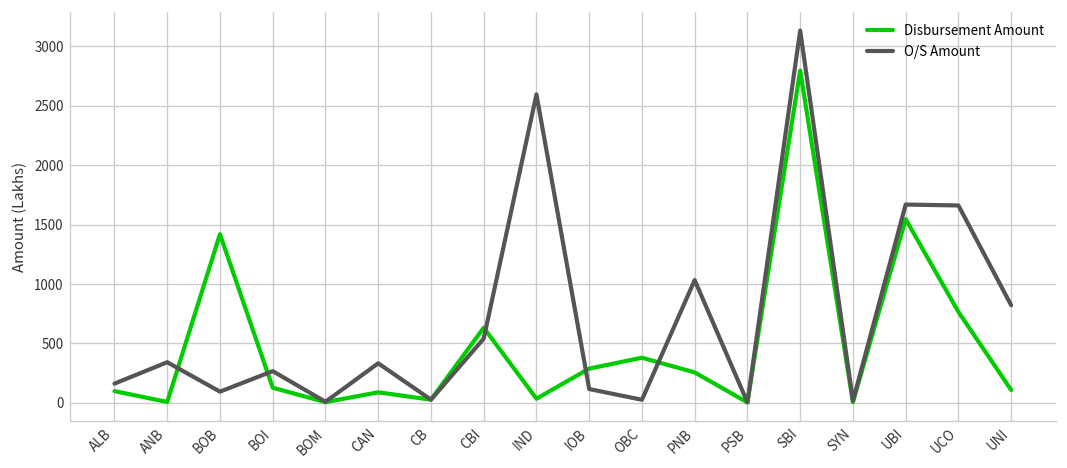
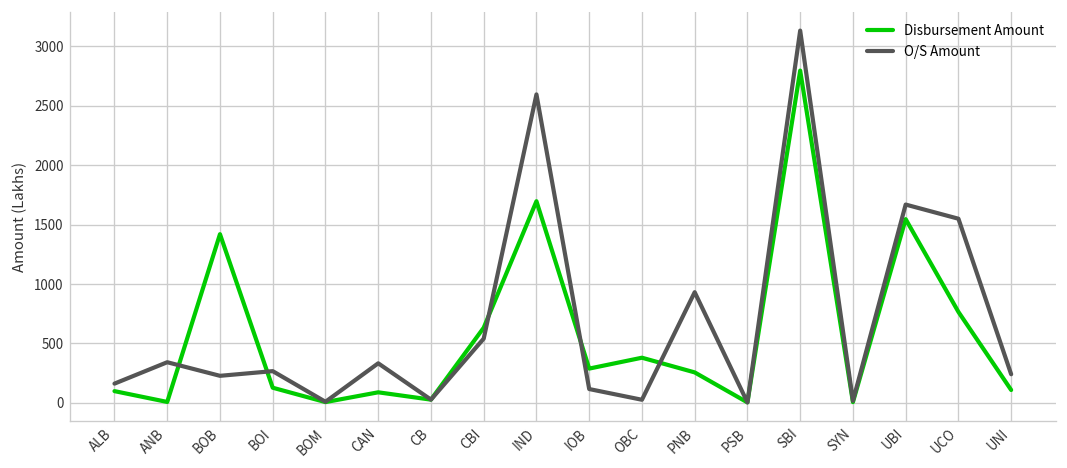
O/S Amount, BOB: 100 -> 200
Disbursement Amount, IND: 0 -> 1700
O/S Amount, PNB: 1000 -> 900
O/S Amount, UCO: 1700 -> 1500
O/S Amount, UNI: 800 -> 200
